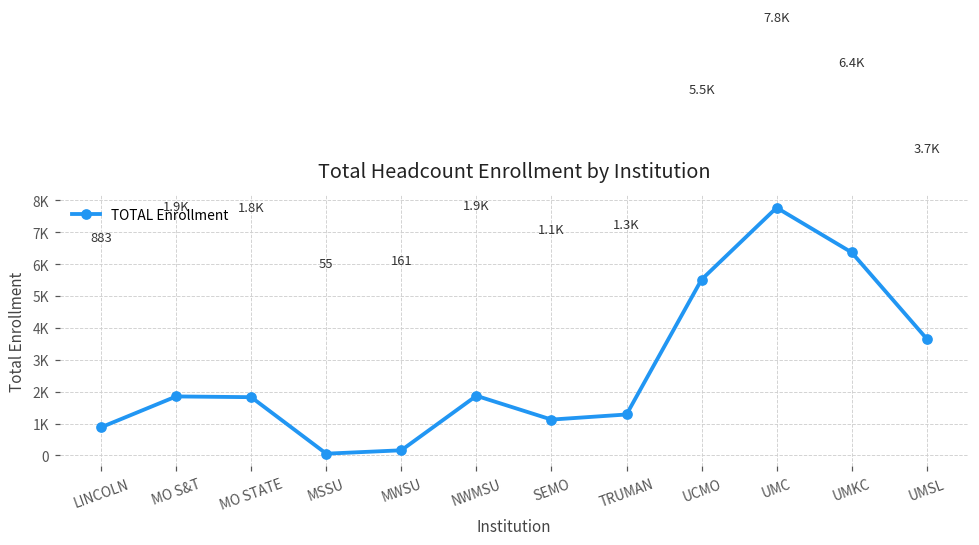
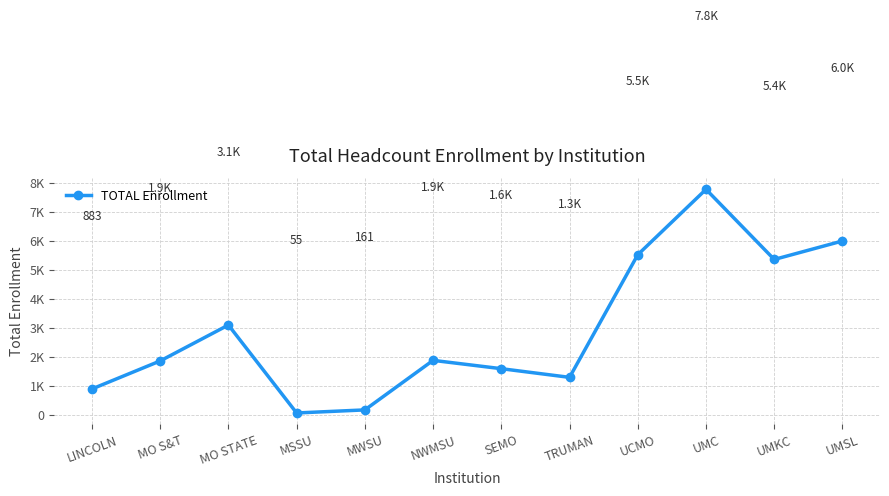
MO STATE: 1.8K -> 3.1K
SEMO: 1.1K -> 1.6K
UMKC: 6.4K -> 5.4K
UMSL: 3.7K -> 6.0K
